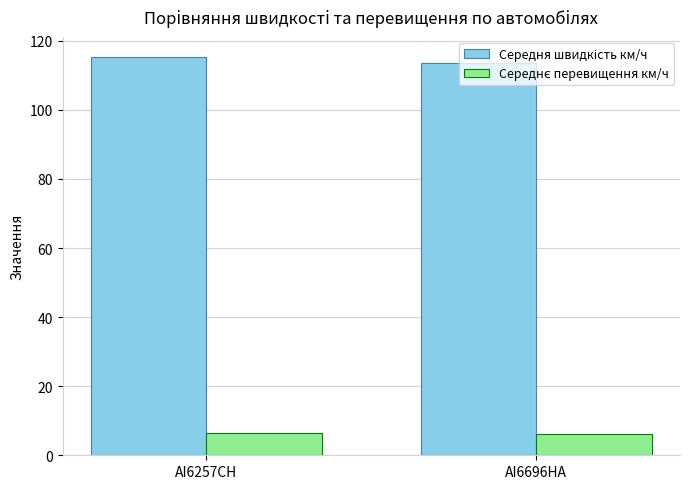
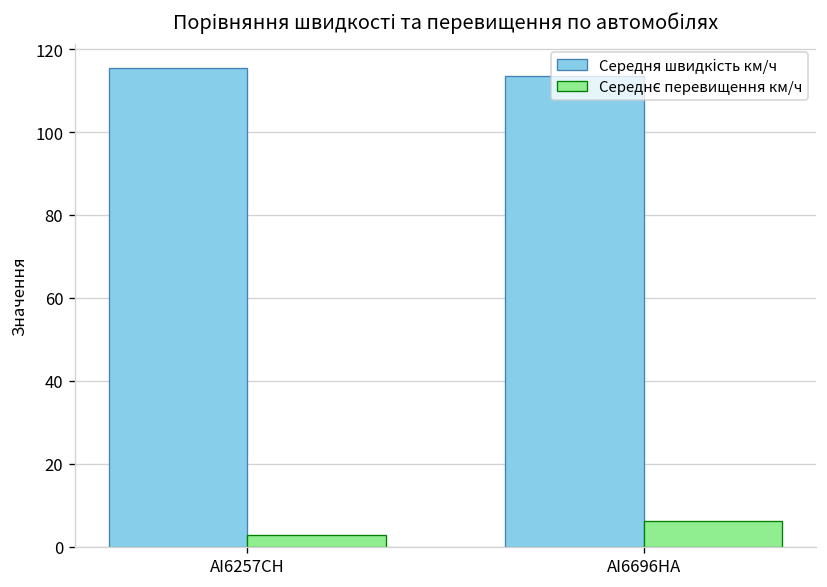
Середнє перевищення км/ч, AI6257CH: 6 -> 3
